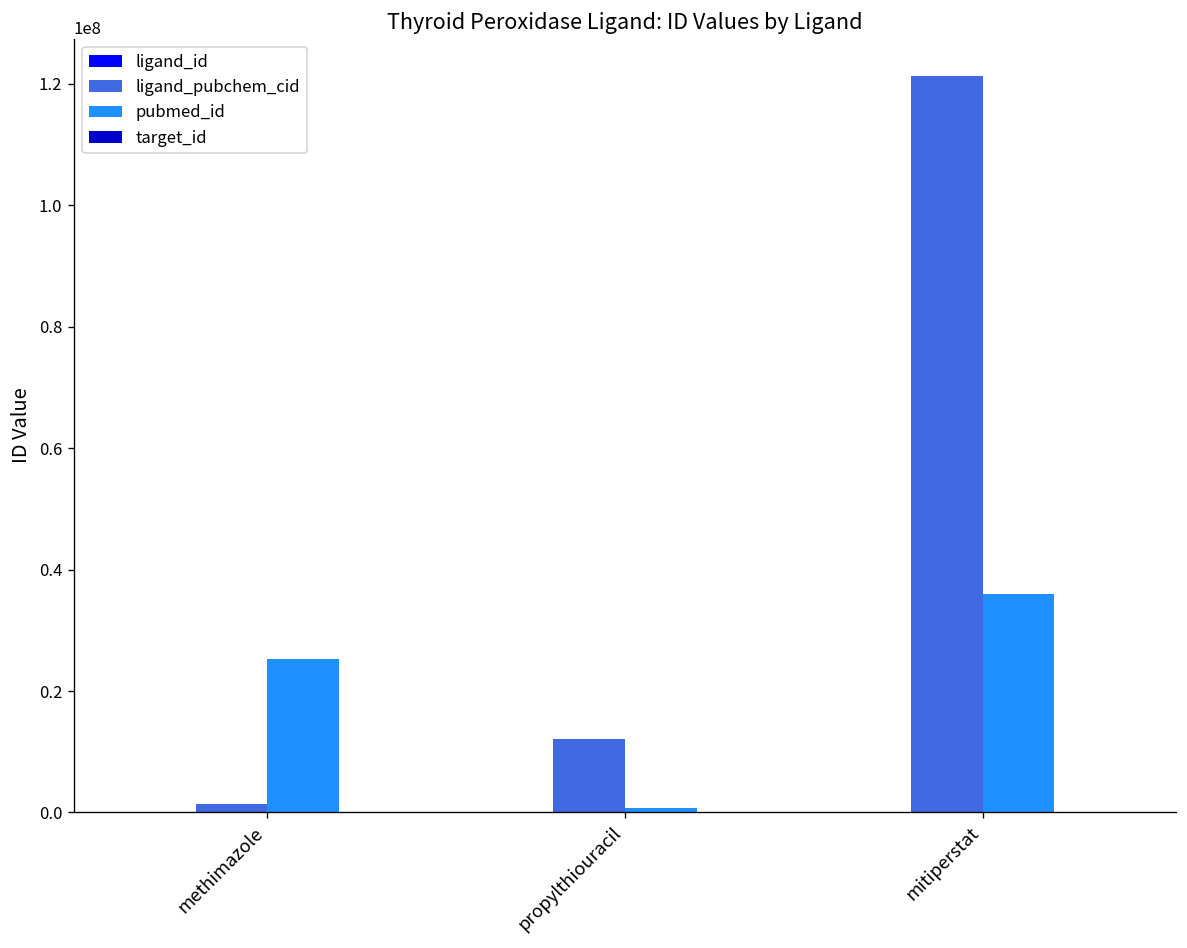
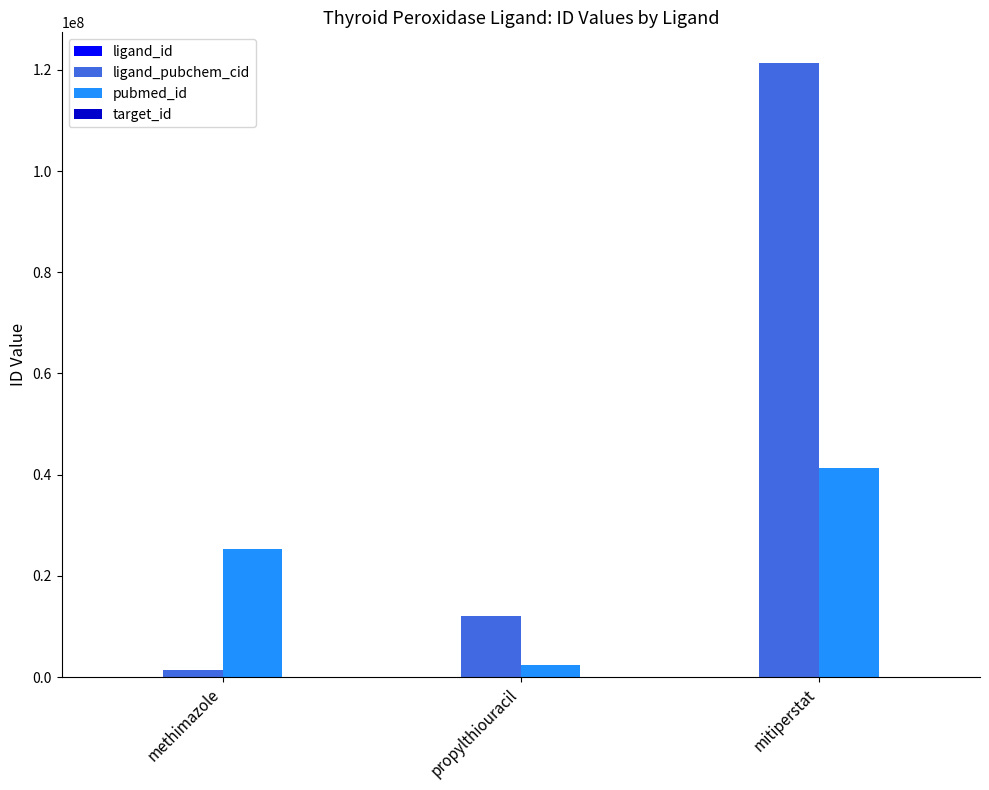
pubmed_id, propylthiouracil: 1000000 -> 2000000
pubmed_id, mitiperstat: 36000000 -> 41000000
